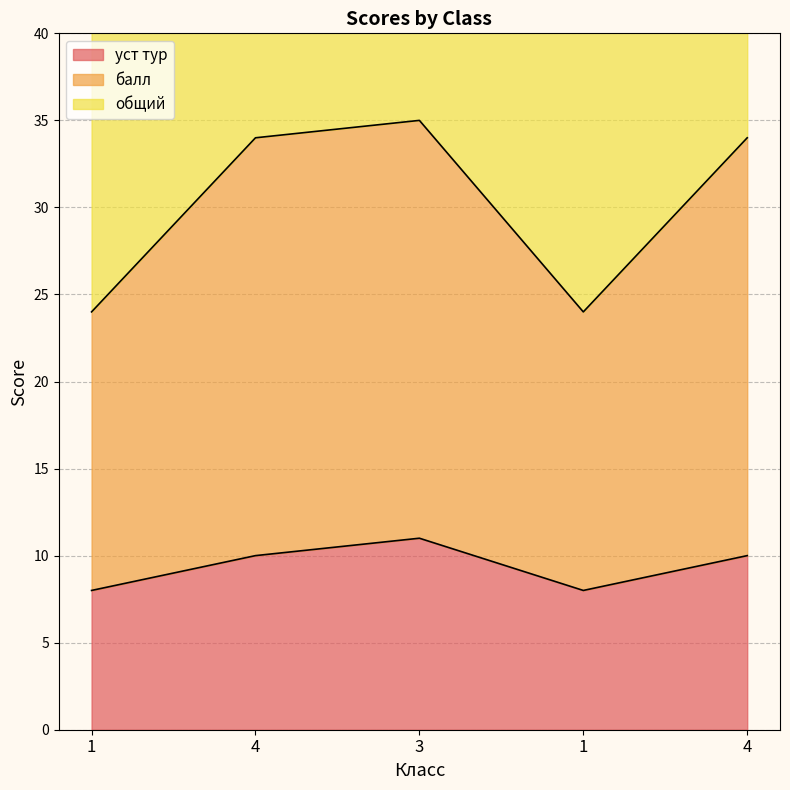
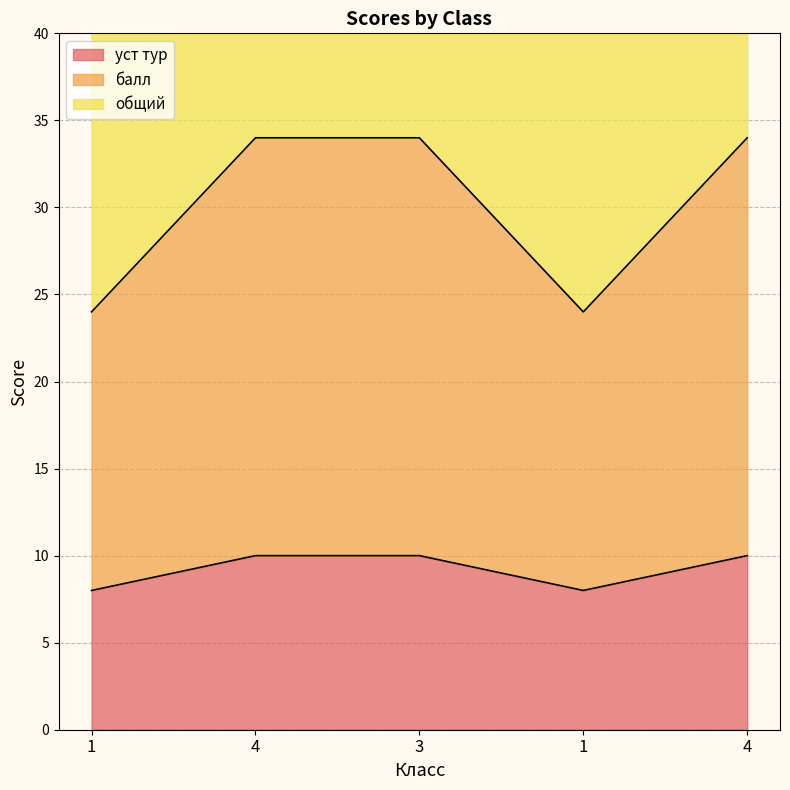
уст тур, 3: 11 -> 10
